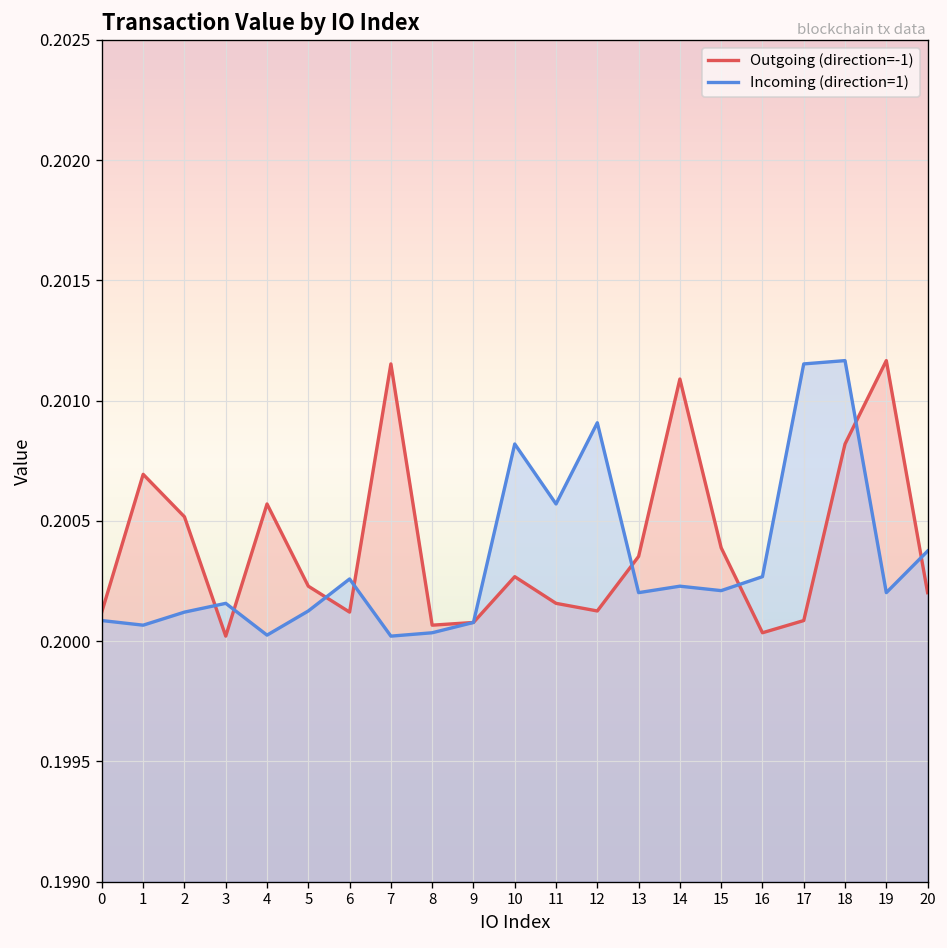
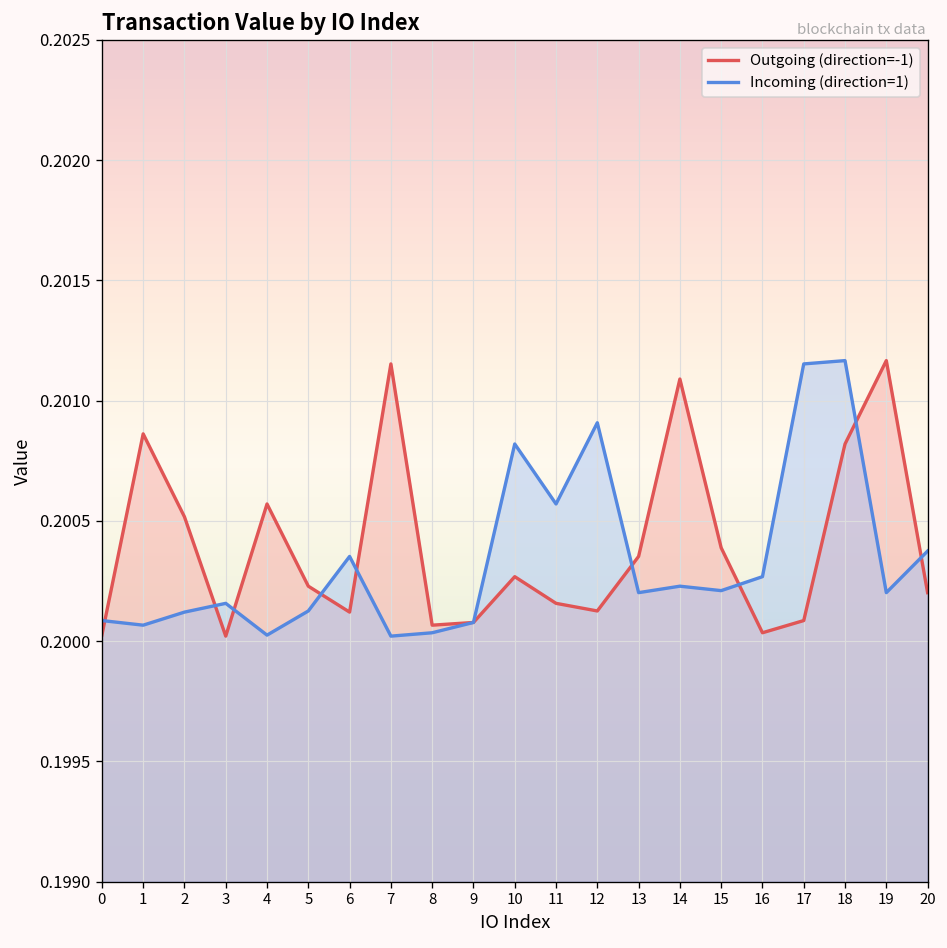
Outgoing (direction=-1), 0: 0.20012 -> 0.20003
Outgoing (direction=-1), 1: 0.20069 -> 0.20086
Incoming (direction=1), 6: 0.20026 -> 0.20035
